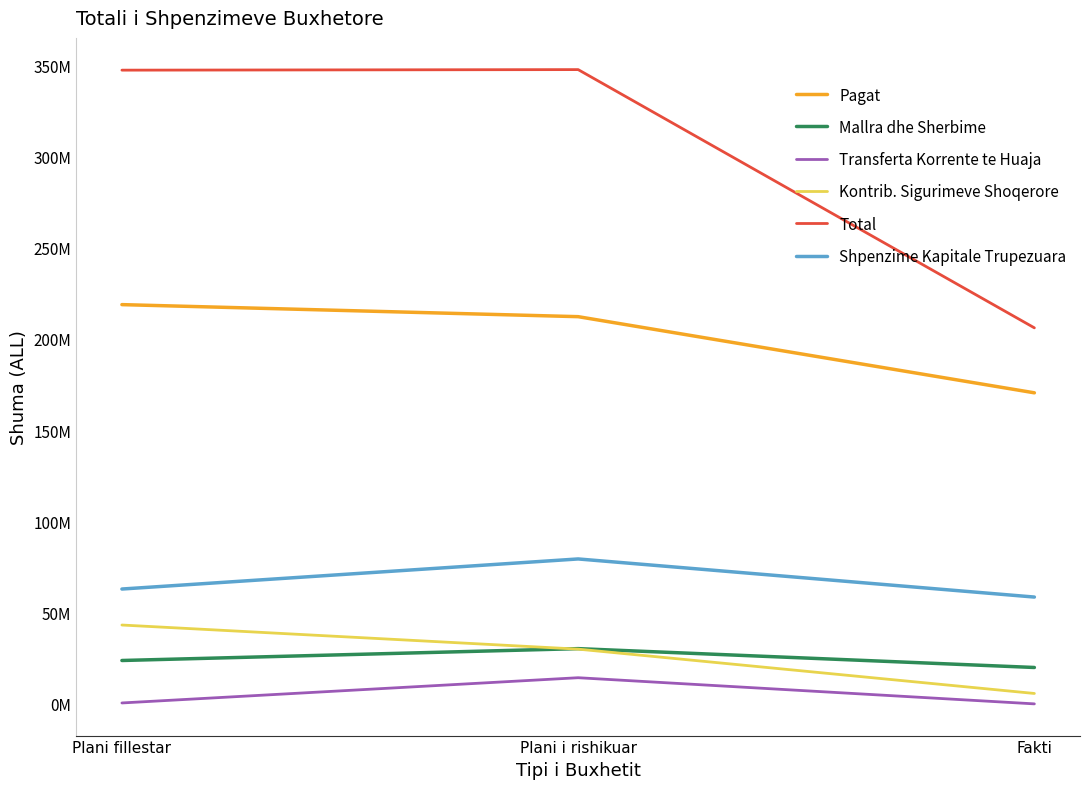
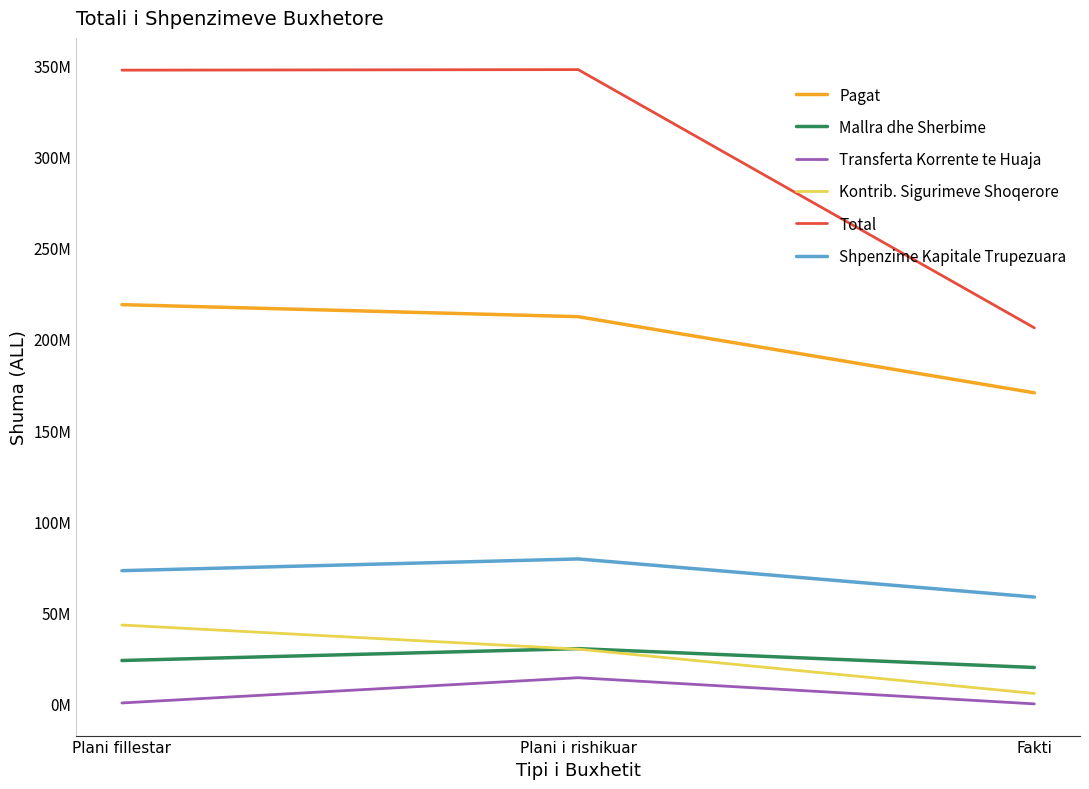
Shpenzime Kapitale Trupezuara, Plani fillestar: 63000000 -> 73000000
